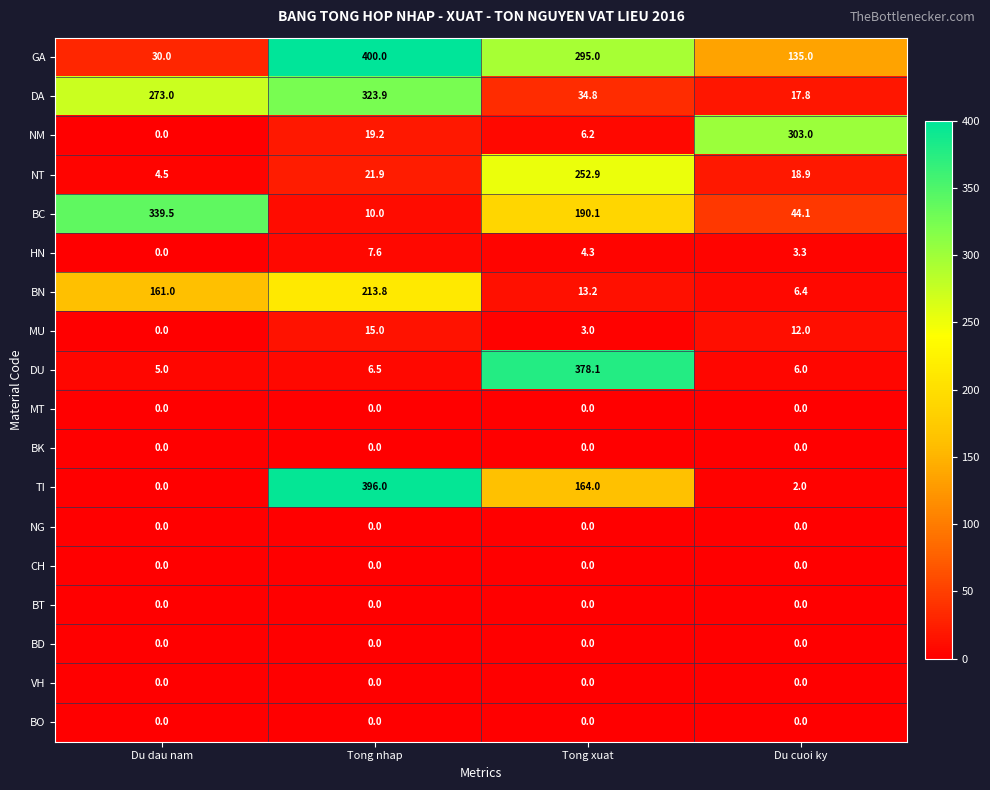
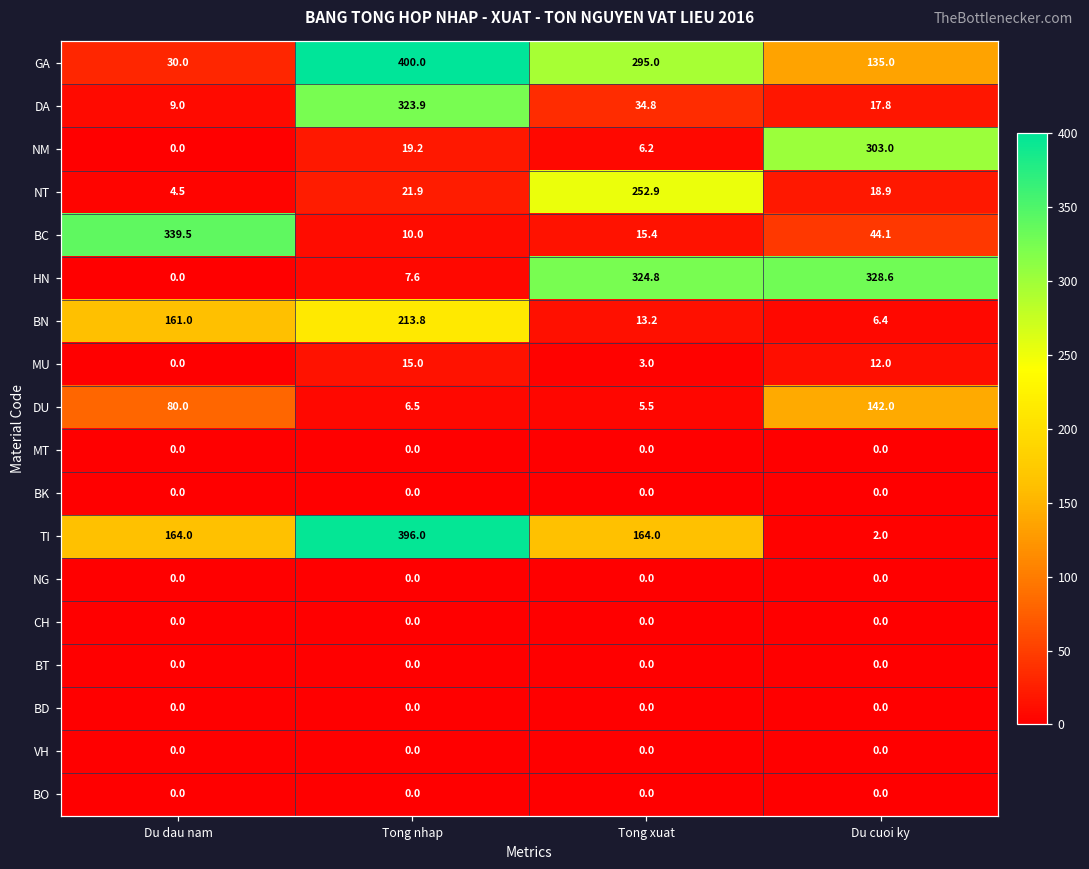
DA, Du dau nam: 273.0 -> 9.0
BC, Tong xuat: 190.1 -> 15.4
HN, Tong xuat: 4.3 -> 324.8
HN, Du cuoi ky: 3.3 -> 328.6
DU, Du dau nam: 5.0 -> 80.0
DU, Tong xuat: 378.1 -> 5.5
DU, Du cuoi ky: 6.0 -> 142.0
TI, Du dau nam: 0.0 -> 164.0
